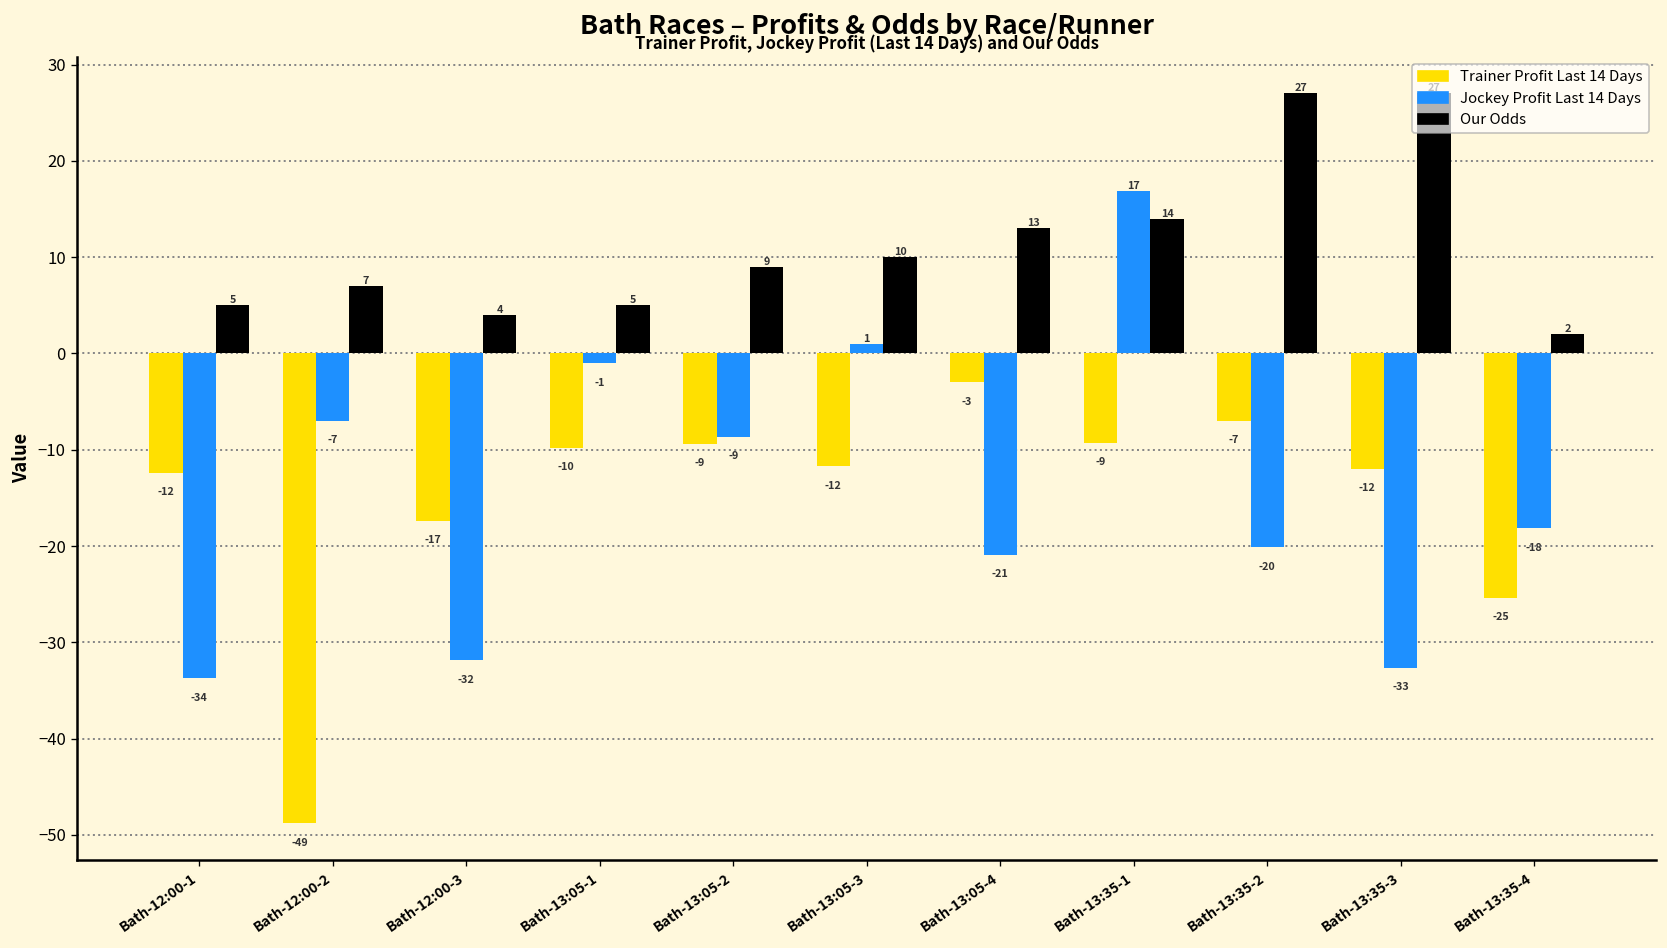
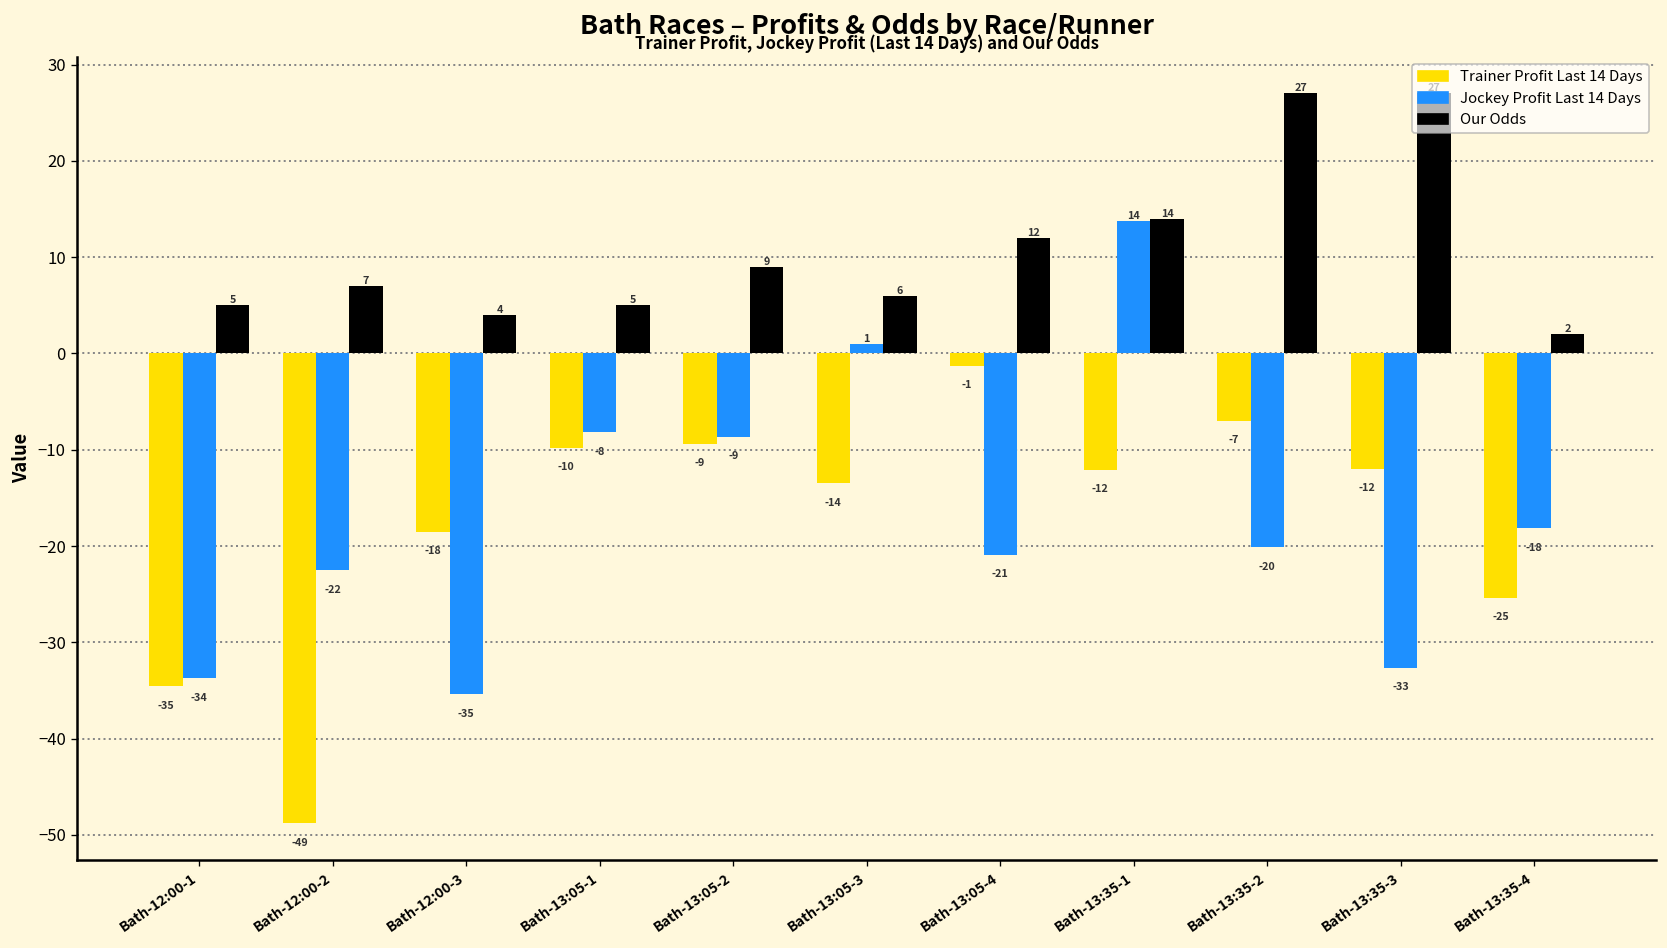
Trainer Profit Last 14 Days, Bath-12:00-1: -12 -> -35
Jockey Profit Last 14 Days, Bath-12:00-2: -7 -> -22
Trainer Profit Last 14 Days, Bath-12:00-3: -17 -> -18
Jockey Profit Last 14 Days, Bath-12:00-3: -32 -> -35
Jockey Profit Last 14 Days, Bath-13:05-1: -1 -> -8
Trainer Profit Last 14 Days, Bath-13:05-3: -12 -> -14
Our Odds, Bath-13:05-3: 10 -> 6
Trainer Profit Last 14 Days, Bath-13:05-4: -3 -> -1
Our Odds, Bath-13:05-4: 13 -> 12
Trainer Profit Last 14 Days, Bath-13:35-1: -9 -> -12
Jockey Profit Last 14 Days, Bath-13:35-1: 17 -> 14
